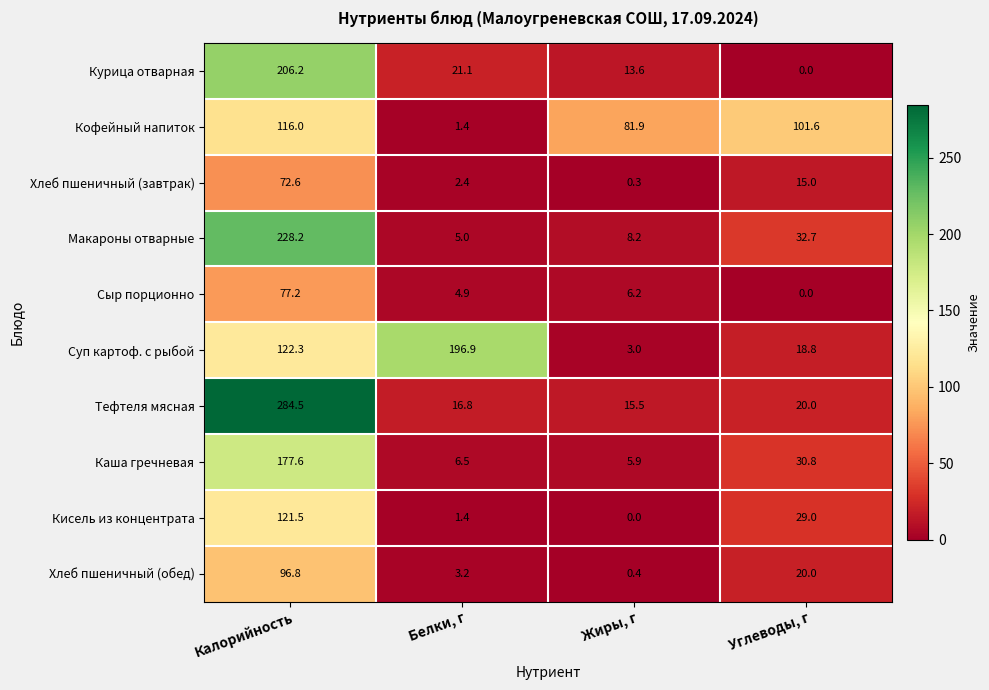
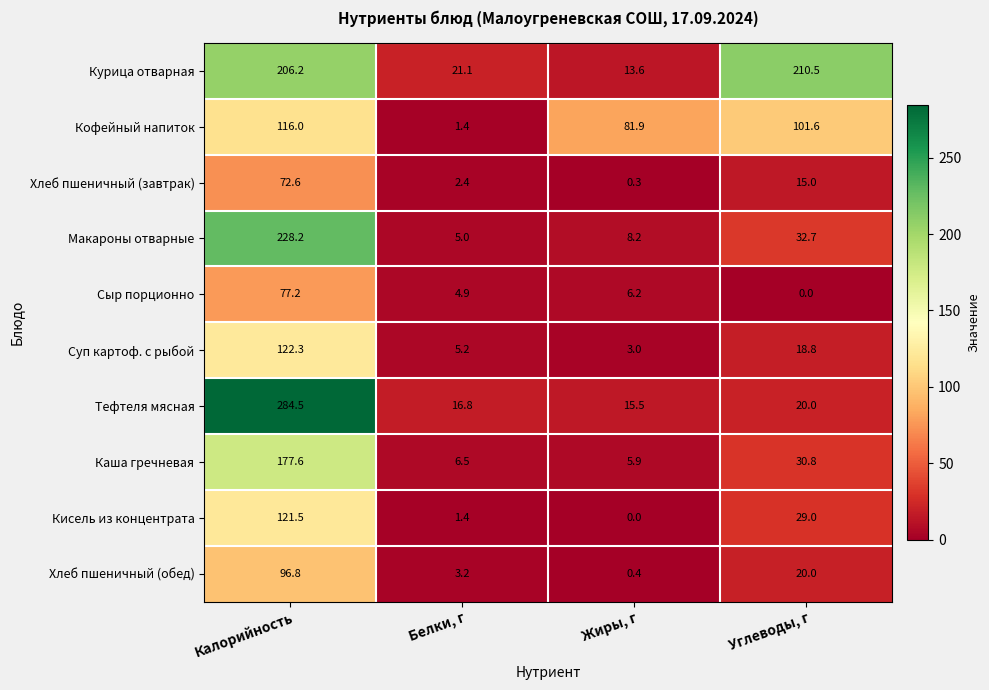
Курица отварная, Углеводы, г: 0.0 -> 210.5
Суп картоф. с рыбой, Белки, г: 196.9 -> 5.2
